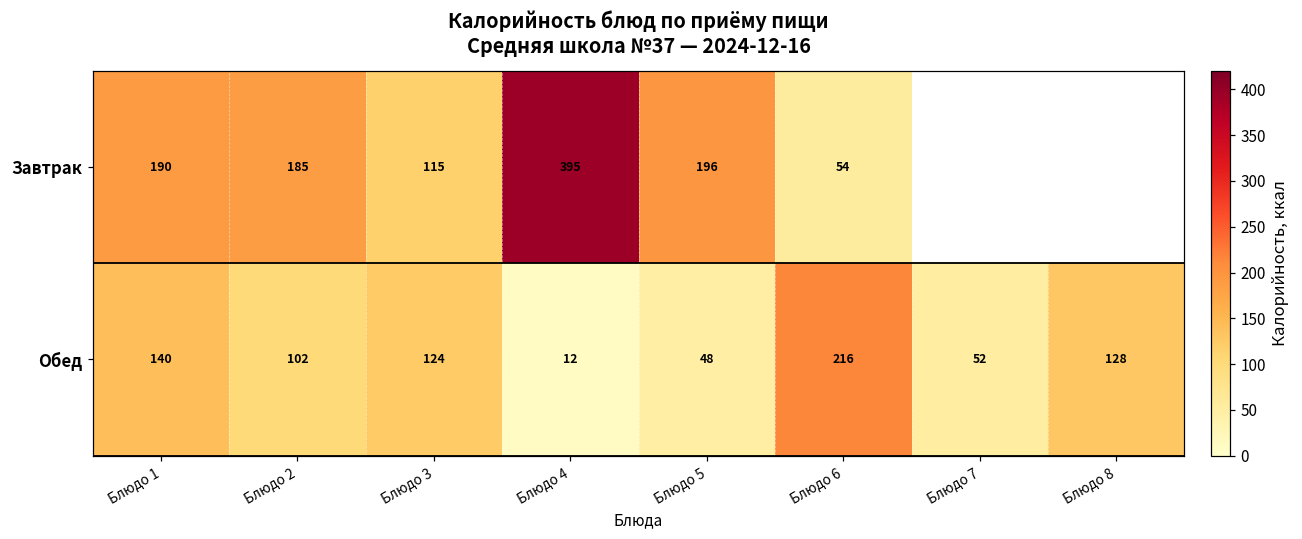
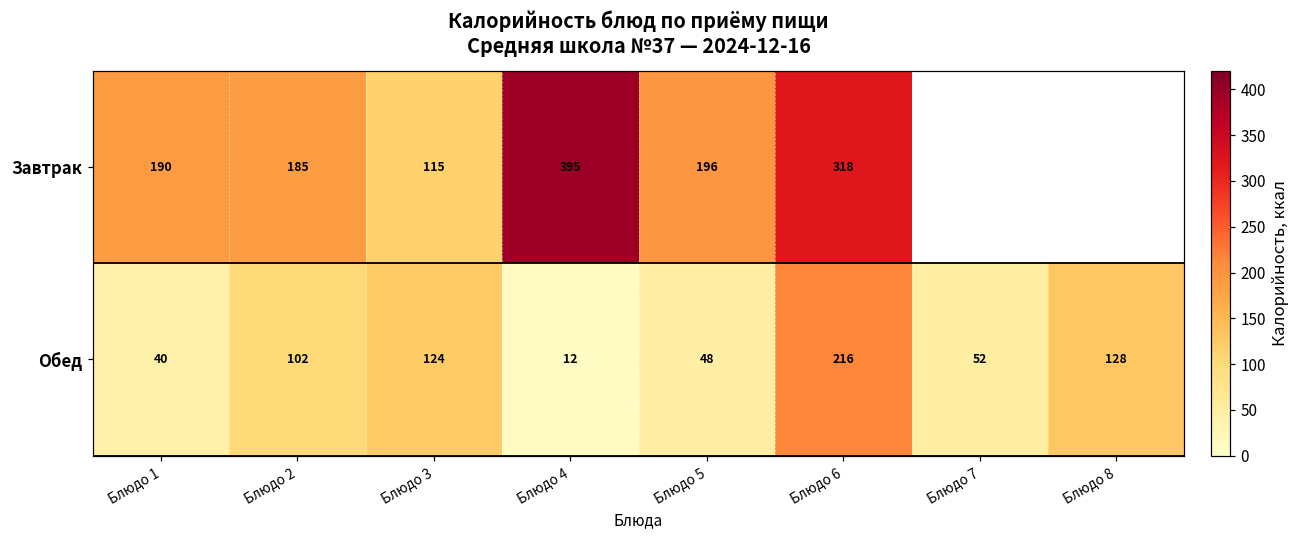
Завтрак, Блюдо 6: 54 -> 318
Обед, Блюдо 1: 140 -> 40
